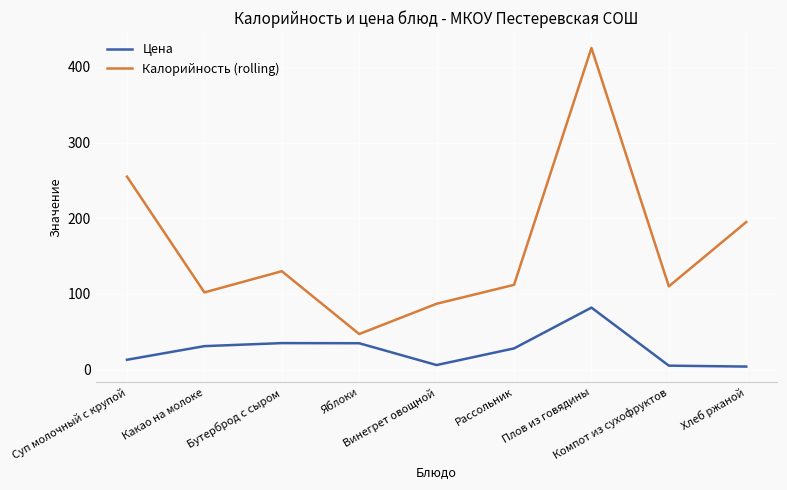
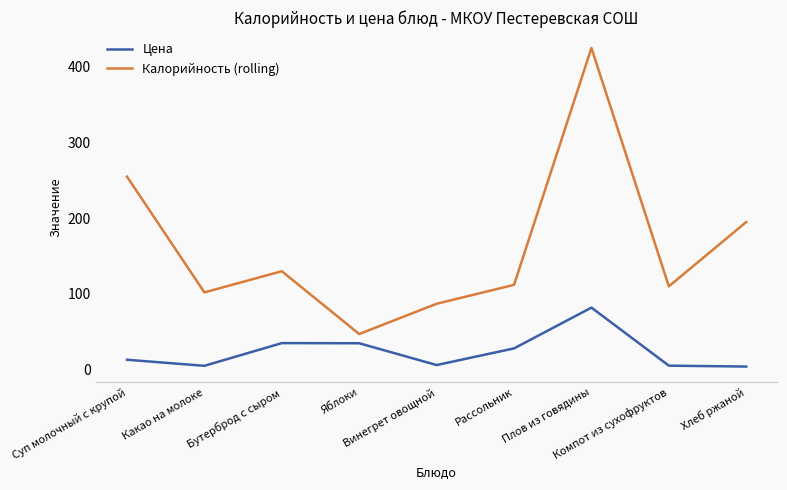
Цена, Какао на молоке: 30 -> 10
